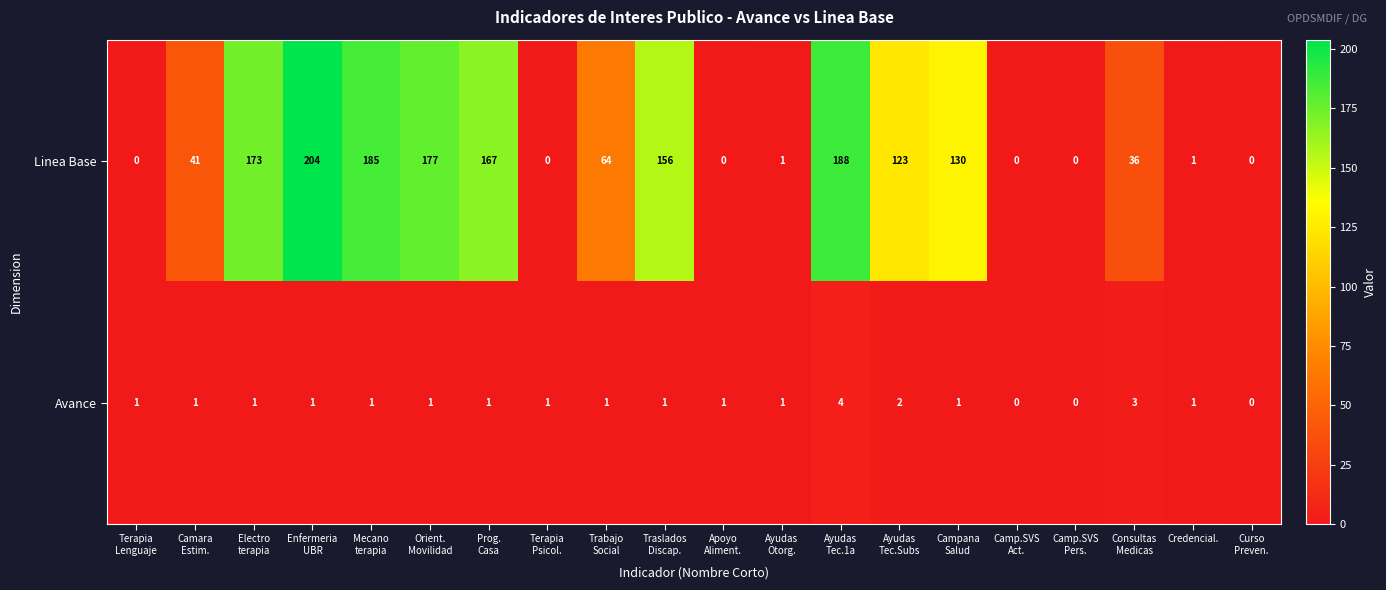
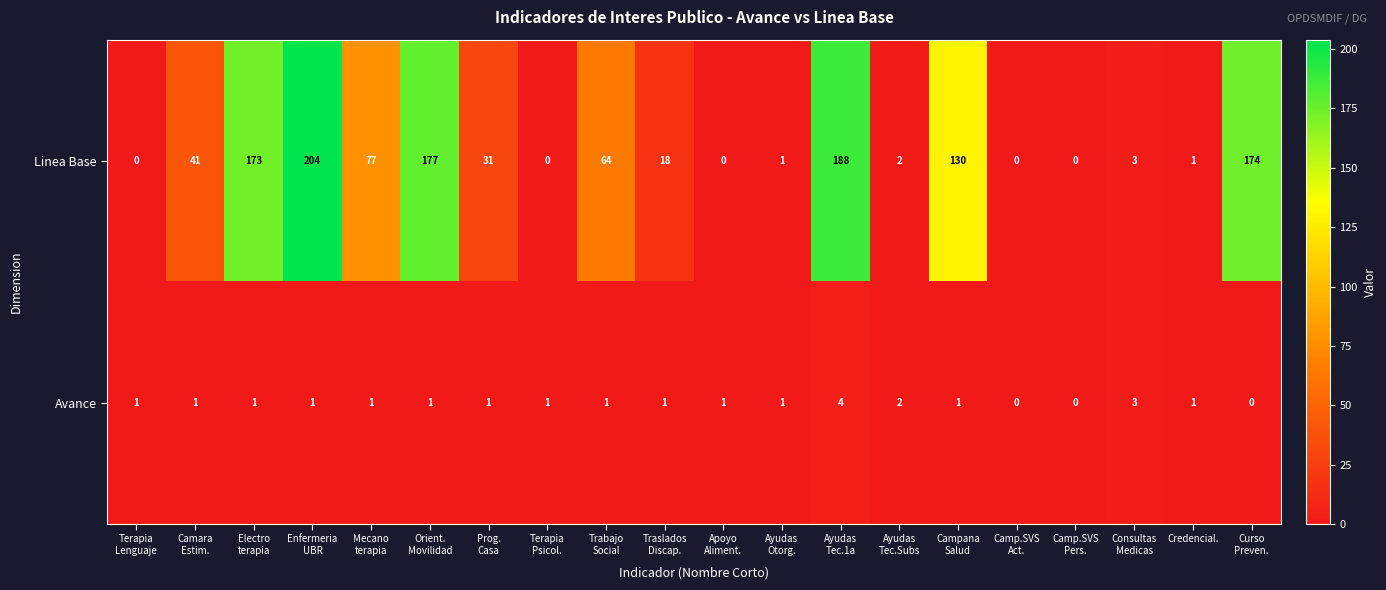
Linea Base, Mecano terapia: 185 -> 77
Linea Base, Prog. Casa: 167 -> 31
Linea Base, Traslados Discap.: 156 -> 18
Linea Base, Ayudas Tec.Subs: 123 -> 2
Linea Base, Consultas Medicas: 36 -> 3
Linea Base, Curso Preven.: 0 -> 174
